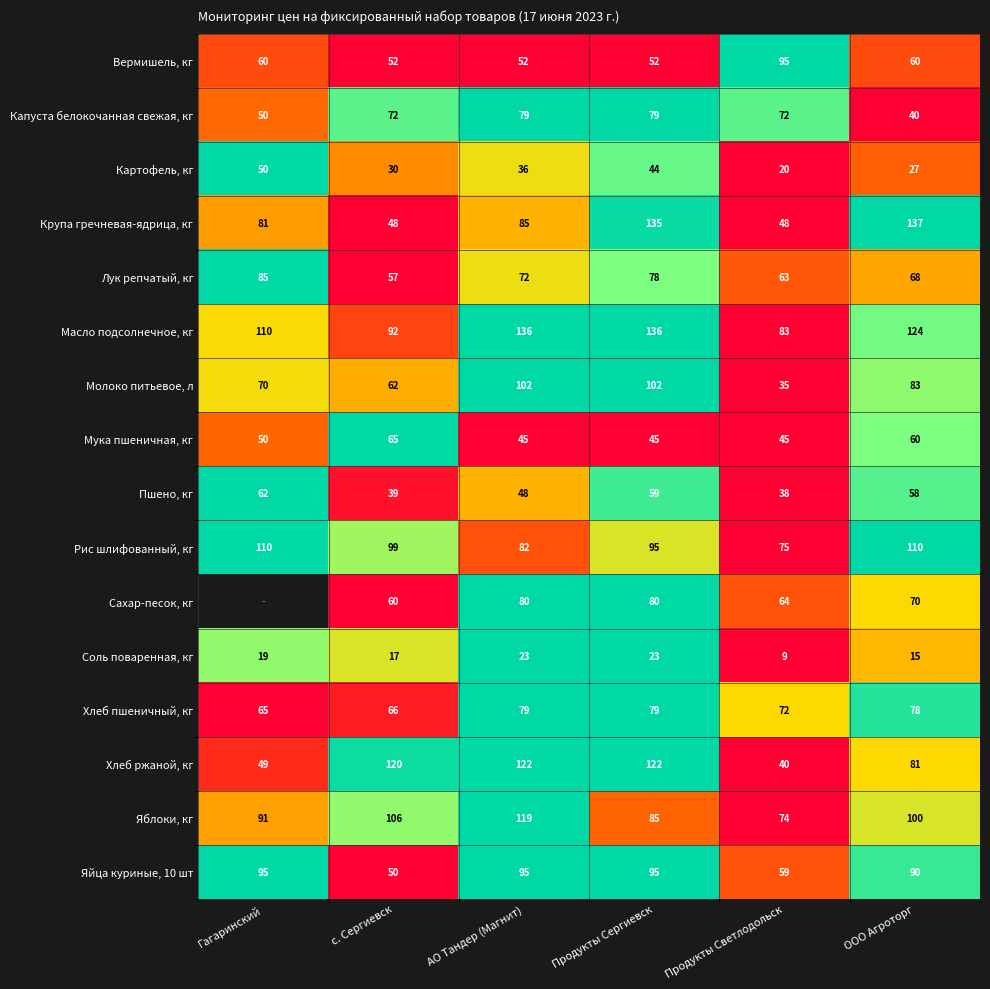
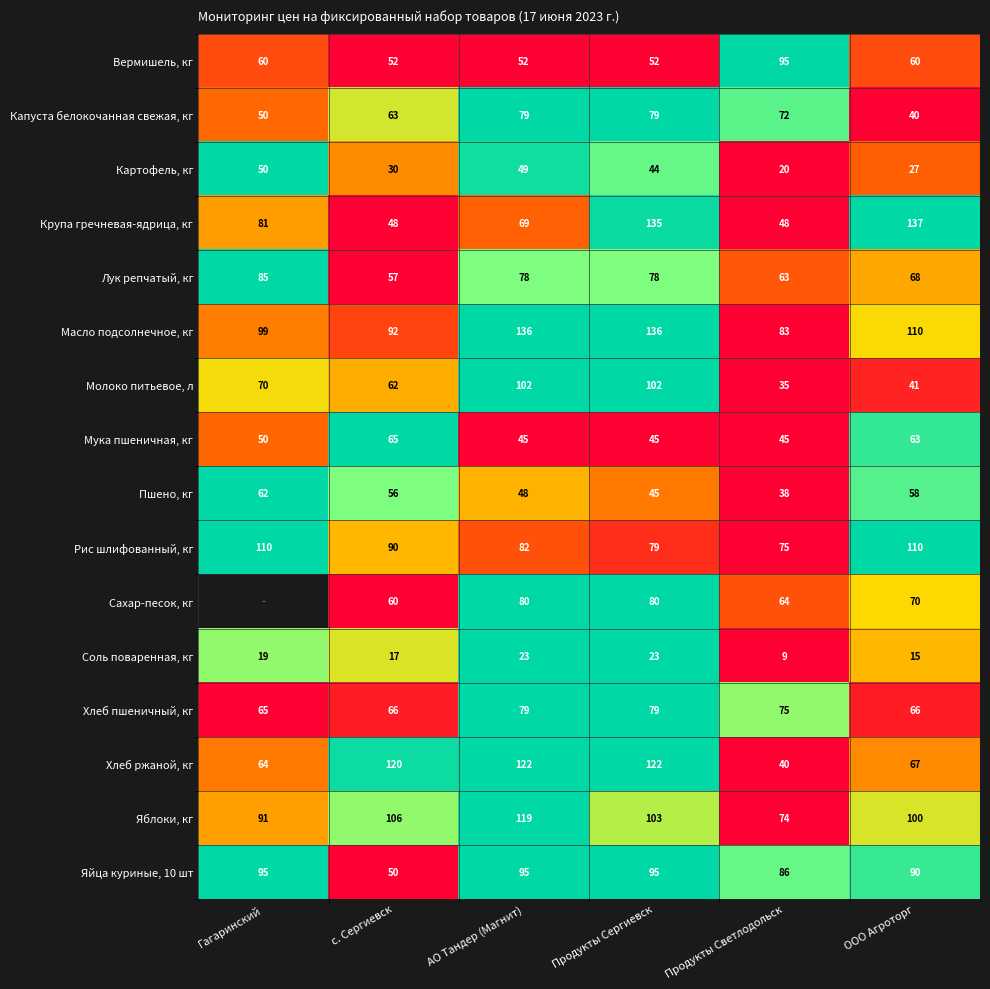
Капуста белокочанная свежая, кг, с. Сергиевск: 72 -> 63
Картофель, кг, АО Тандер (Магнит): 36 -> 49
Крупа гречневая-ядрица, кг, АО Тандер (Магнит): 85 -> 69
Лук репчатый, кг, АО Тандер (Магнит): 72 -> 78
Масло подсолнечное, кг, Гагаринский: 110 -> 99
Масло подсолнечное, кг, ООО Агроторг: 124 -> 110
Молоко питьевое, л, ООО Агроторг: 83 -> 41
Мука пшеничная, кг, ООО Агроторг: 60 -> 63
Пшено, кг, с. Сергиевск: 39 -> 56
Пшено, кг, Продукты Сергиевск: 59 -> 45
Рис шлифованный, кг, с. Сергиевск: 99 -> 90
Рис шлифованный, кг, Продукты Сергиевск: 95 -> 79
Хлеб пшеничный, кг, Продукты Светлодольск: 72 -> 75
Хлеб пшеничный, кг, ООО Агроторг: 78 -> 66
Хлеб ржаной, кг, Гагаринский: 49 -> 64
Хлеб ржаной, кг, ООО Агроторг: 81 -> 67
Яблоки, кг, Продукты Сергиевск: 85 -> 103
Яйца куриные, 10 шт, Продукты Светлодольск: 59 -> 86
